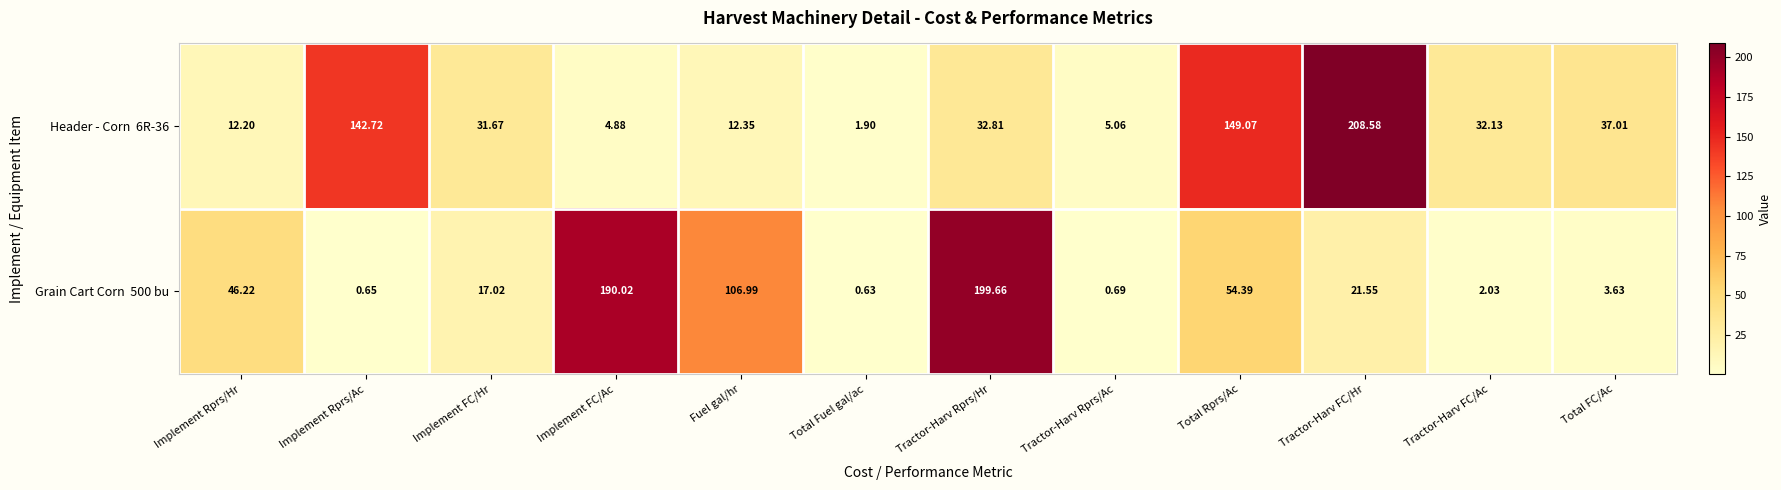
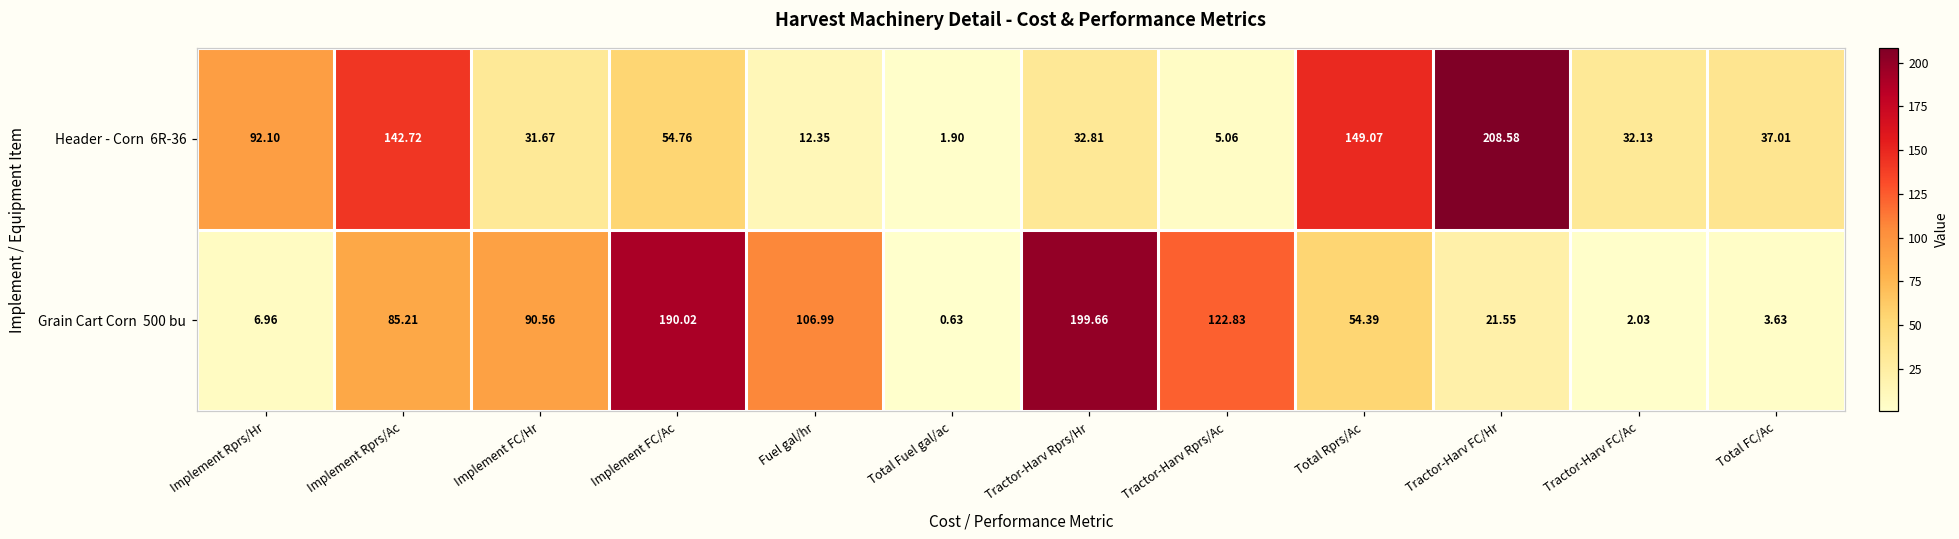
Header - Corn 6R-36, Implement Rprs/Hr: 12.20 -> 92.10
Header - Corn 6R-36, Implement FC/Ac: 4.88 -> 54.76
Grain Cart Corn 500 bu, Implement Rprs/Hr: 46.22 -> 6.96
Grain Cart Corn 500 bu, Implement Rprs/Ac: 0.65 -> 85.21
Grain Cart Corn 500 bu, Implement FC/Hr: 17.02 -> 90.56
Grain Cart Corn 500 bu, Tractor-Harv Rprs/Ac: 0.69 -> 122.83
